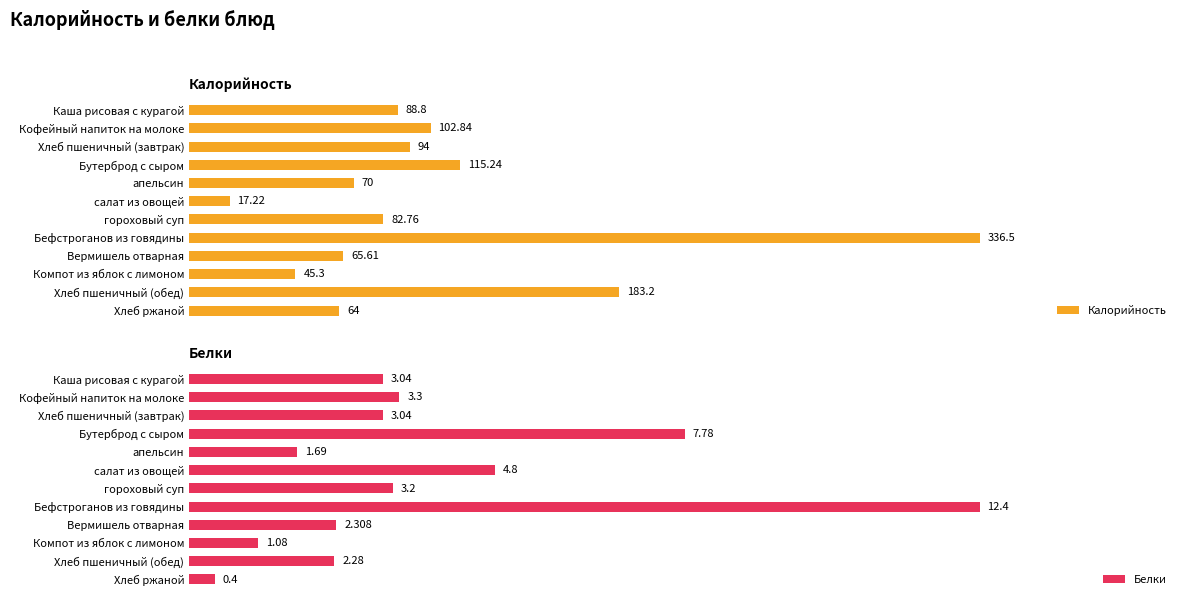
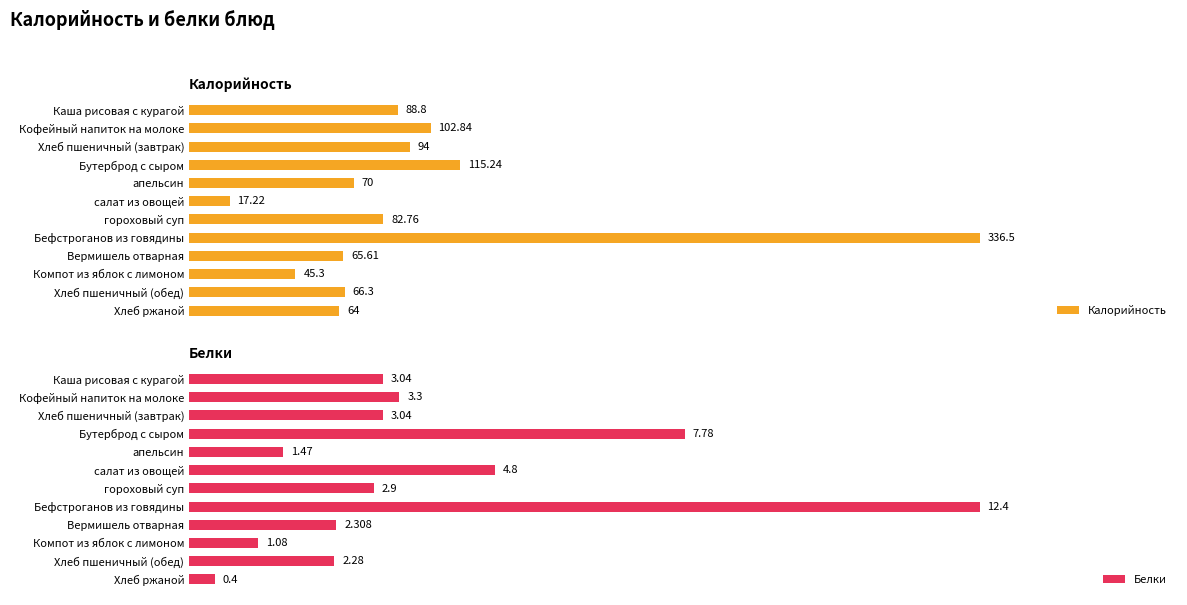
Калорийность, Хлеб пшеничный (обед): 183.2 -> 66.3
Белки, апельсин: 1.69 -> 1.47
Белки, гороховый суп: 3.2 -> 2.9
